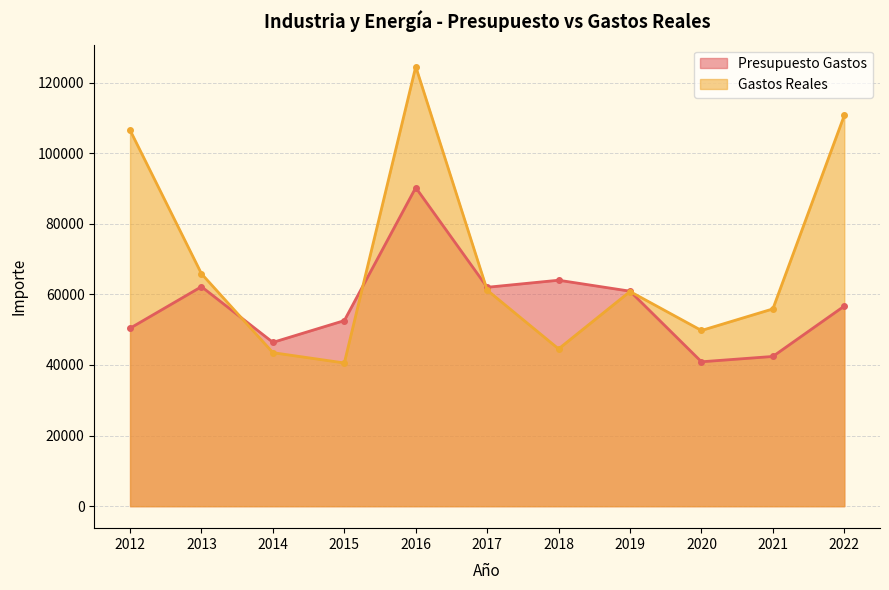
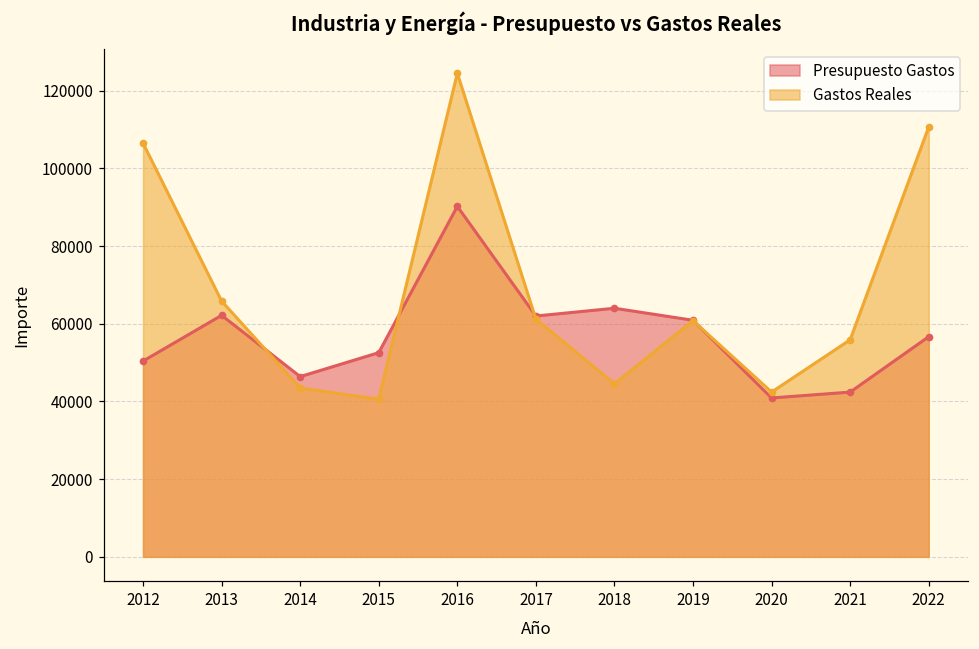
Gastos Reales, 2020: 50000 -> 42000
